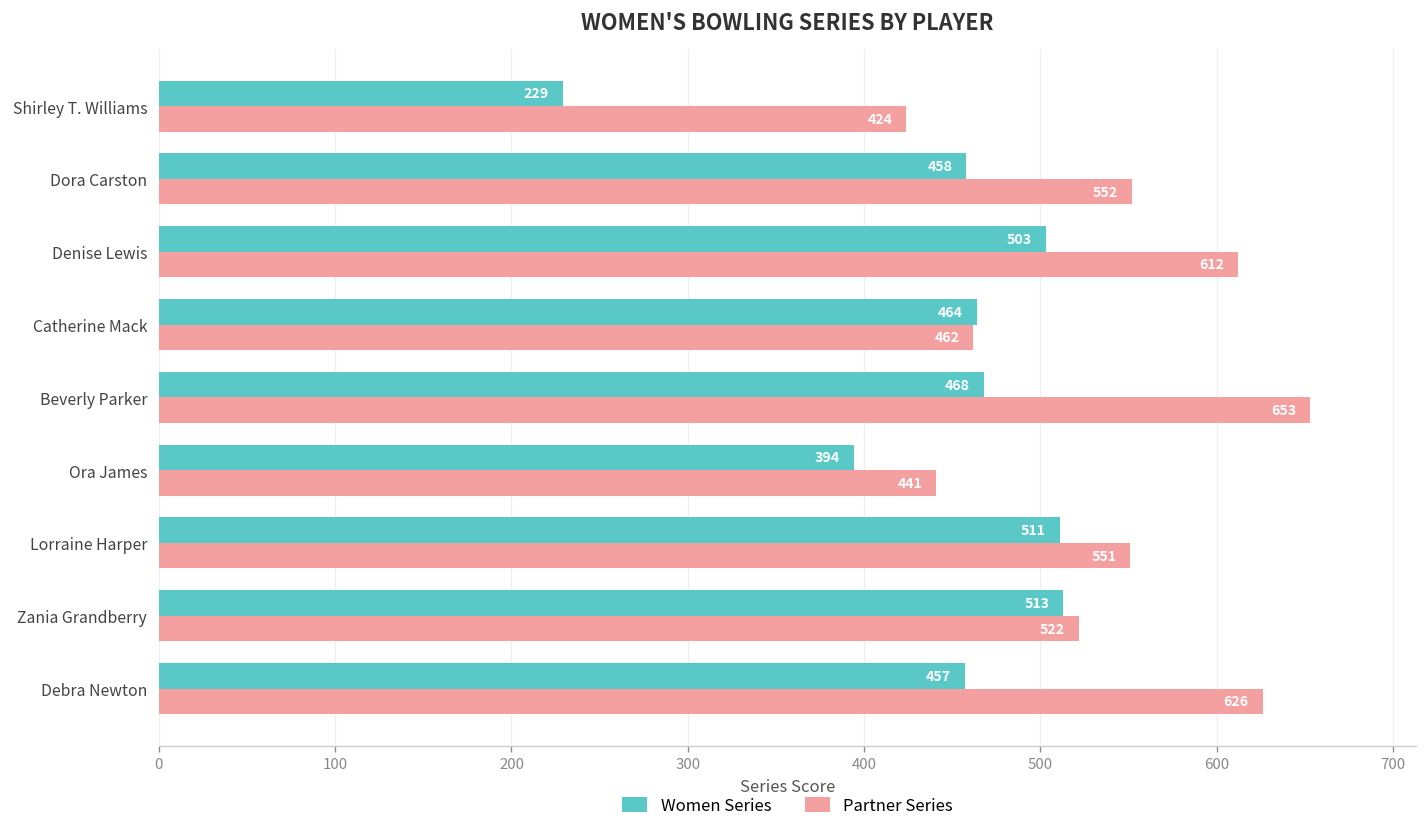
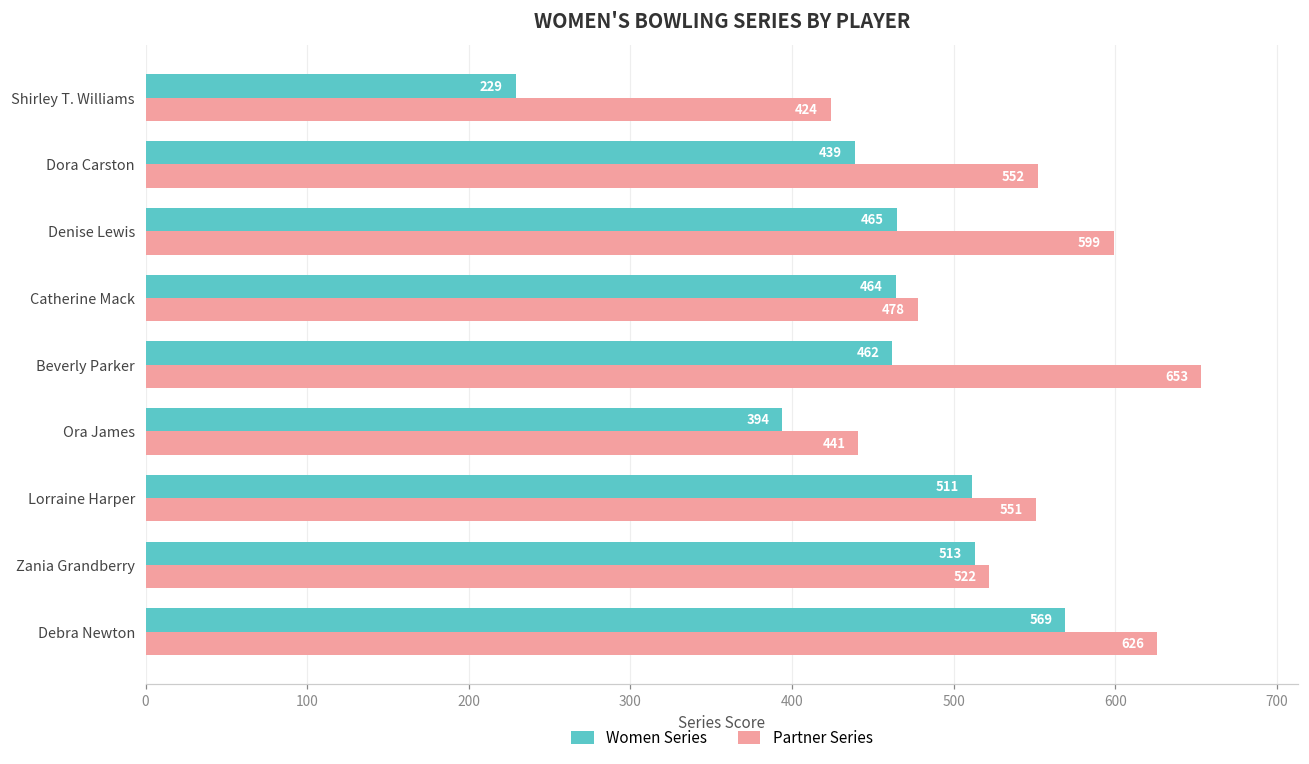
Women Series, Dora Carston: 458 -> 439
Women Series, Denise Lewis: 503 -> 465
Partner Series, Denise Lewis: 612 -> 599
Partner Series, Catherine Mack: 462 -> 478
Women Series, Beverly Parker: 468 -> 462
Women Series, Debra Newton: 457 -> 569
